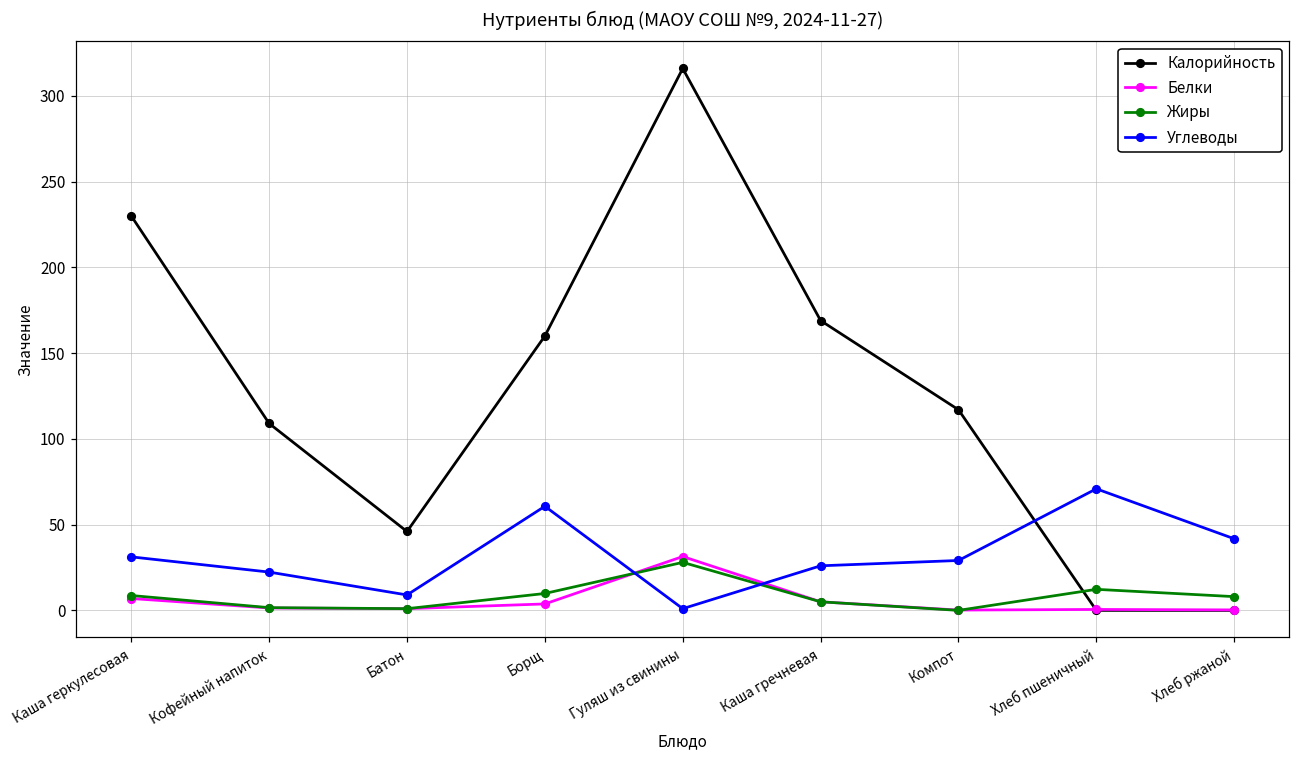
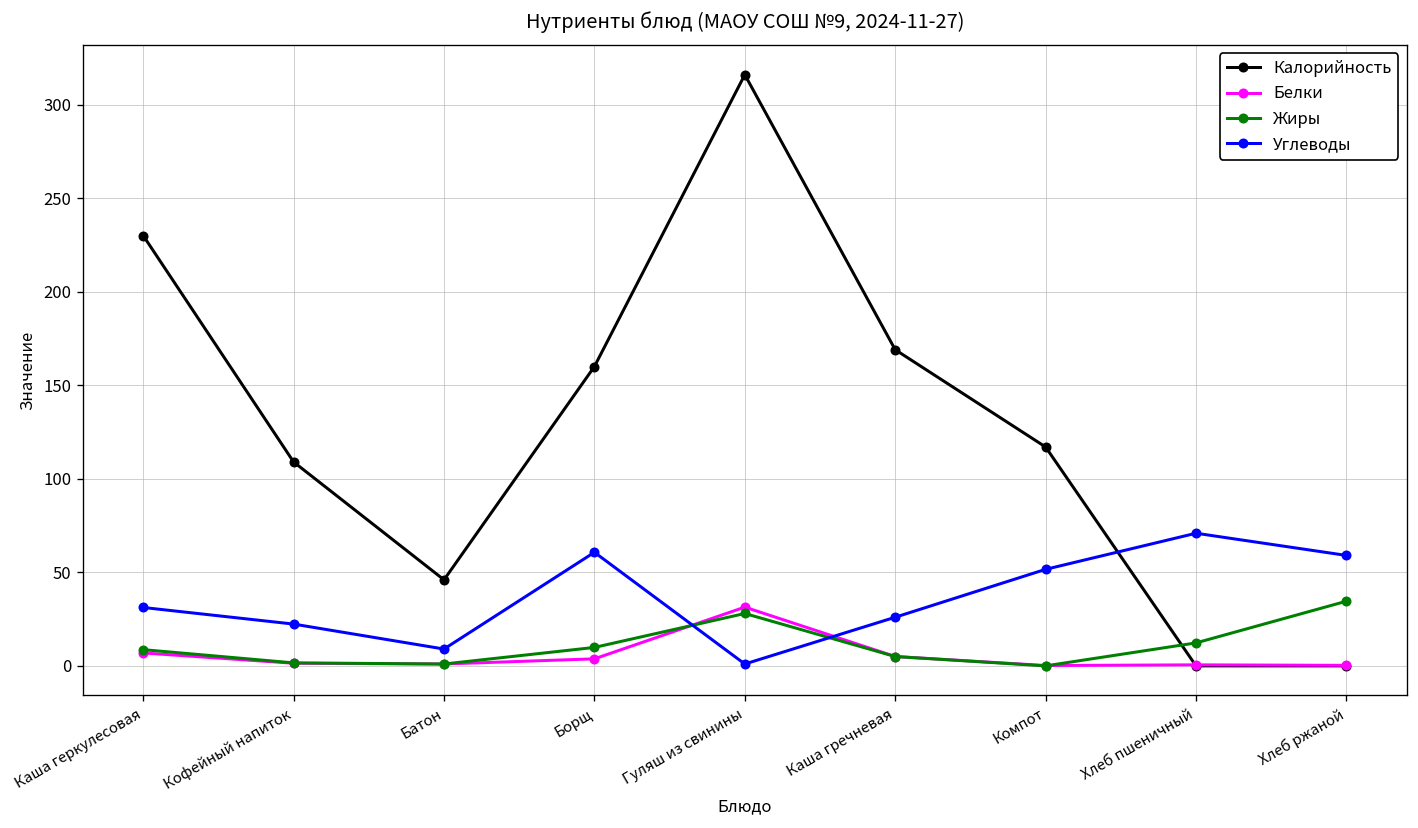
Углеводы, Компот: 29 -> 52
Жиры, Хлеб ржаной: 8 -> 35
Углеводы, Хлеб ржаной: 42 -> 59
